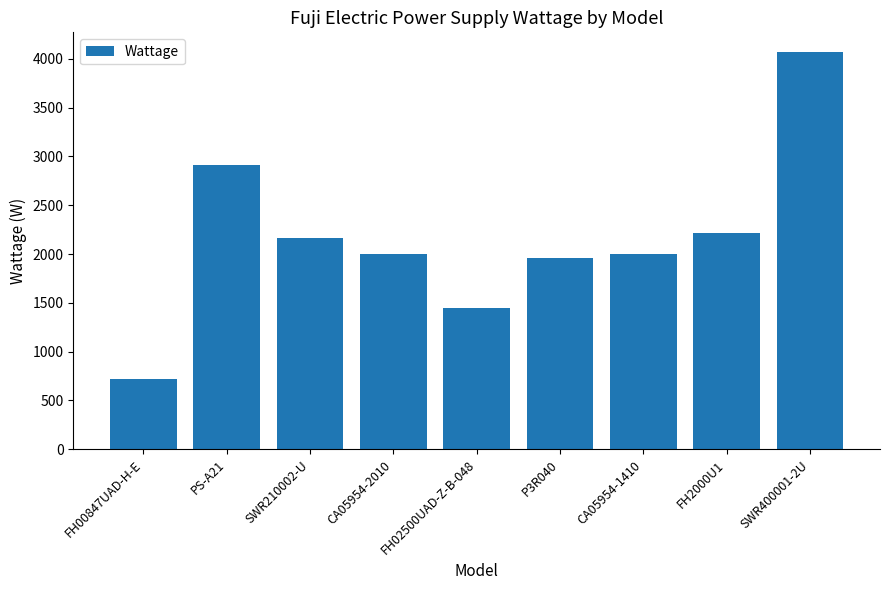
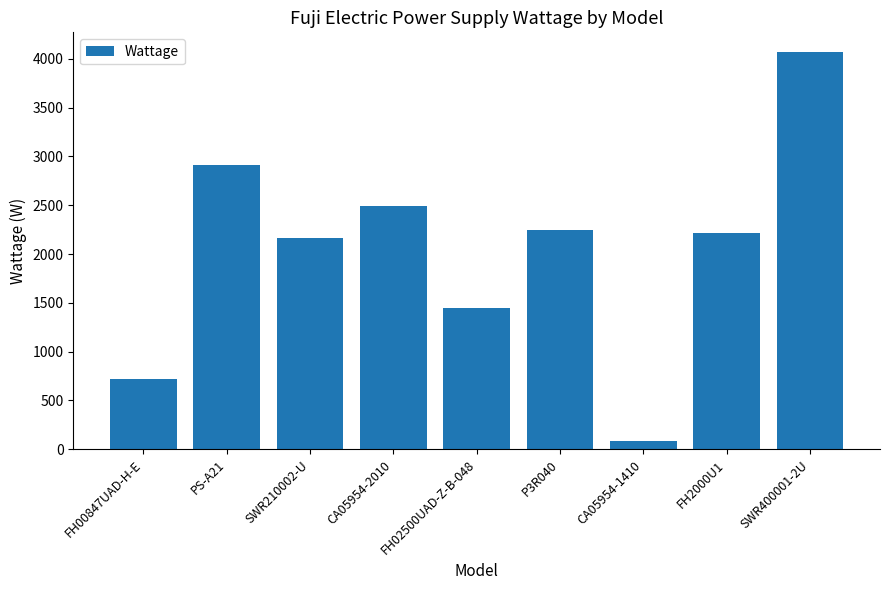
CA05954-2010: 2000 -> 2500
P3R040: 2000 -> 2300
CA05954-1410: 2000 -> 100
